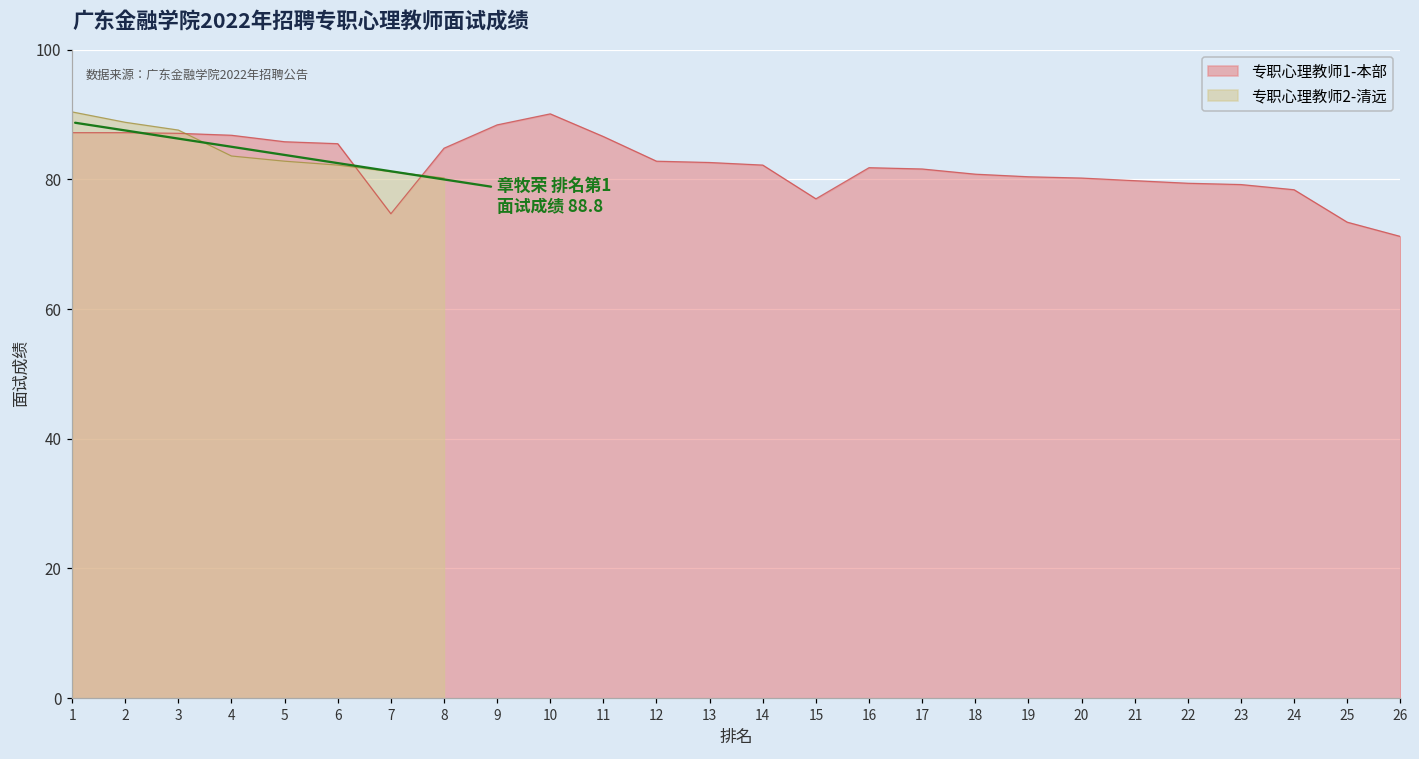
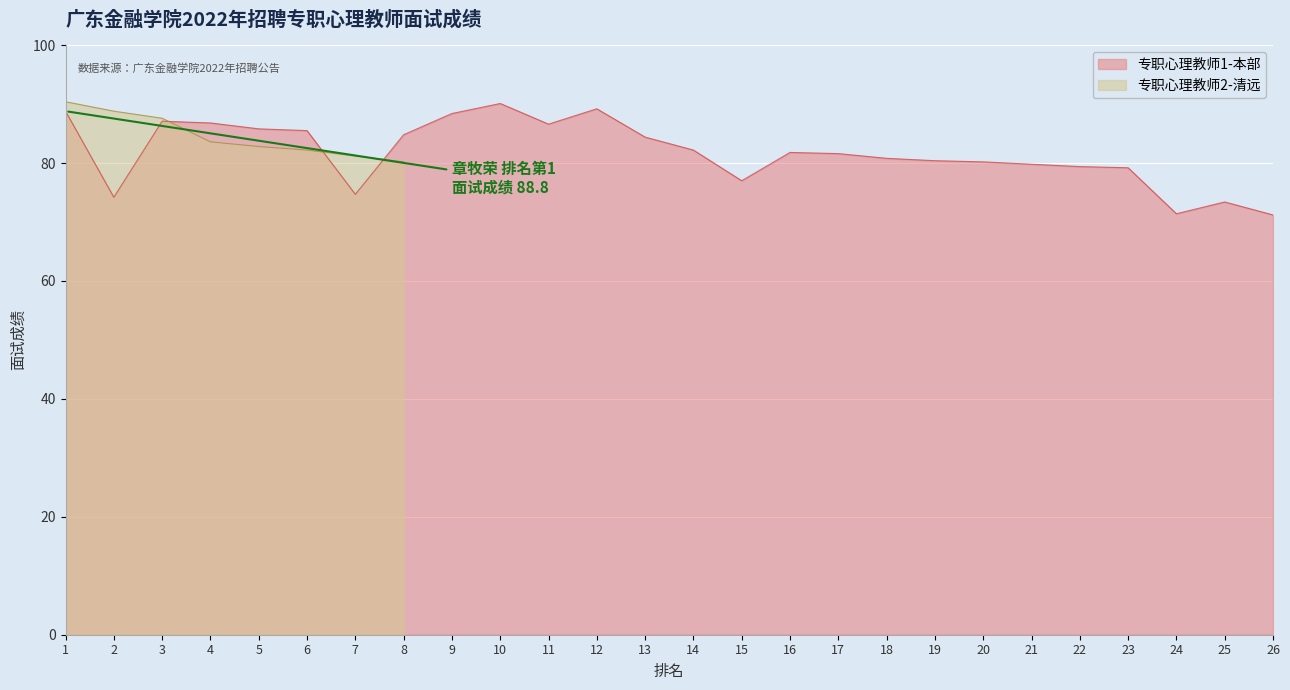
专职心理教师1-本部, 1: 87 -> 89
专职心理教师1-本部, 2: 87 -> 74
专职心理教师1-本部, 12: 83 -> 89
专职心理教师1-本部, 13: 83 -> 84
专职心理教师1-本部, 24: 78 -> 71
